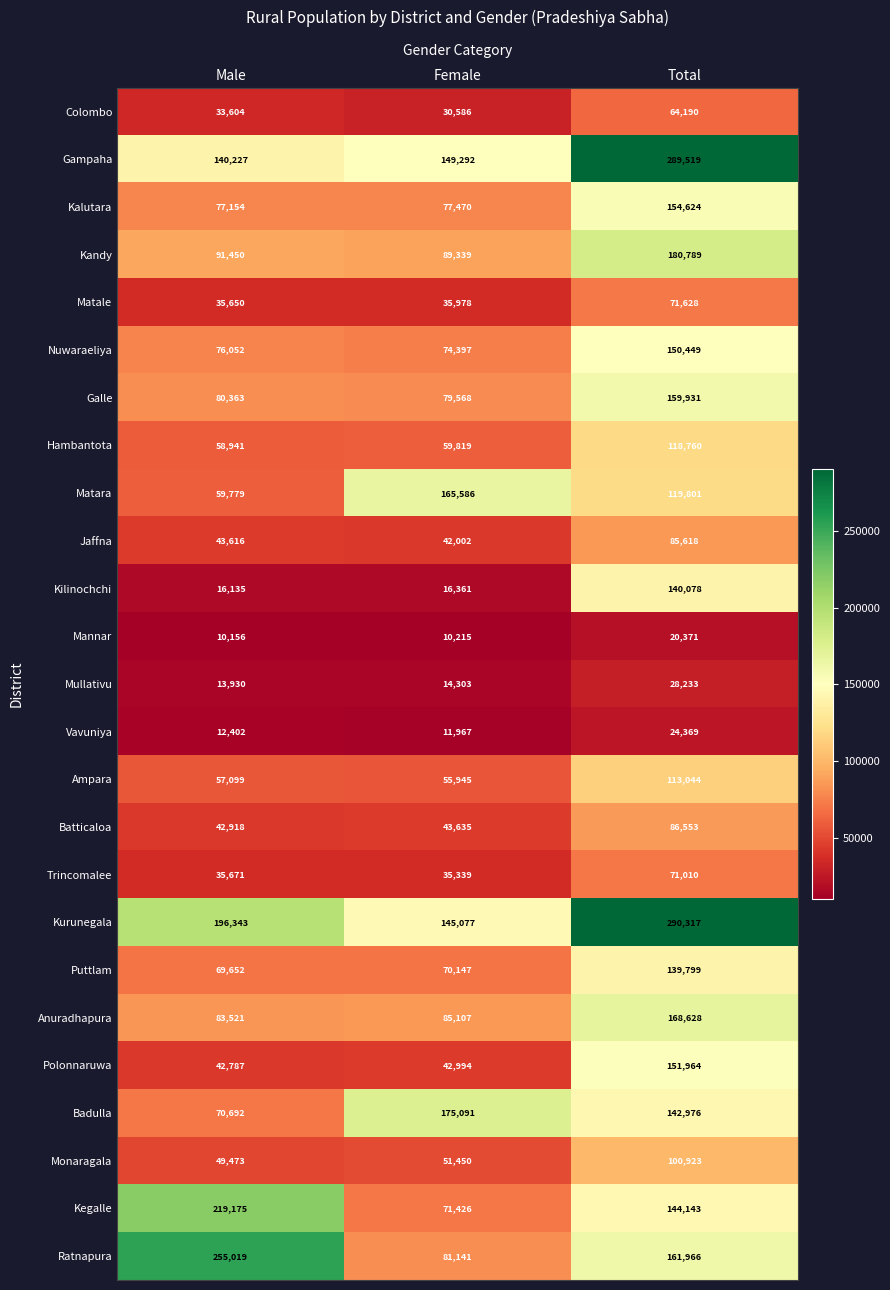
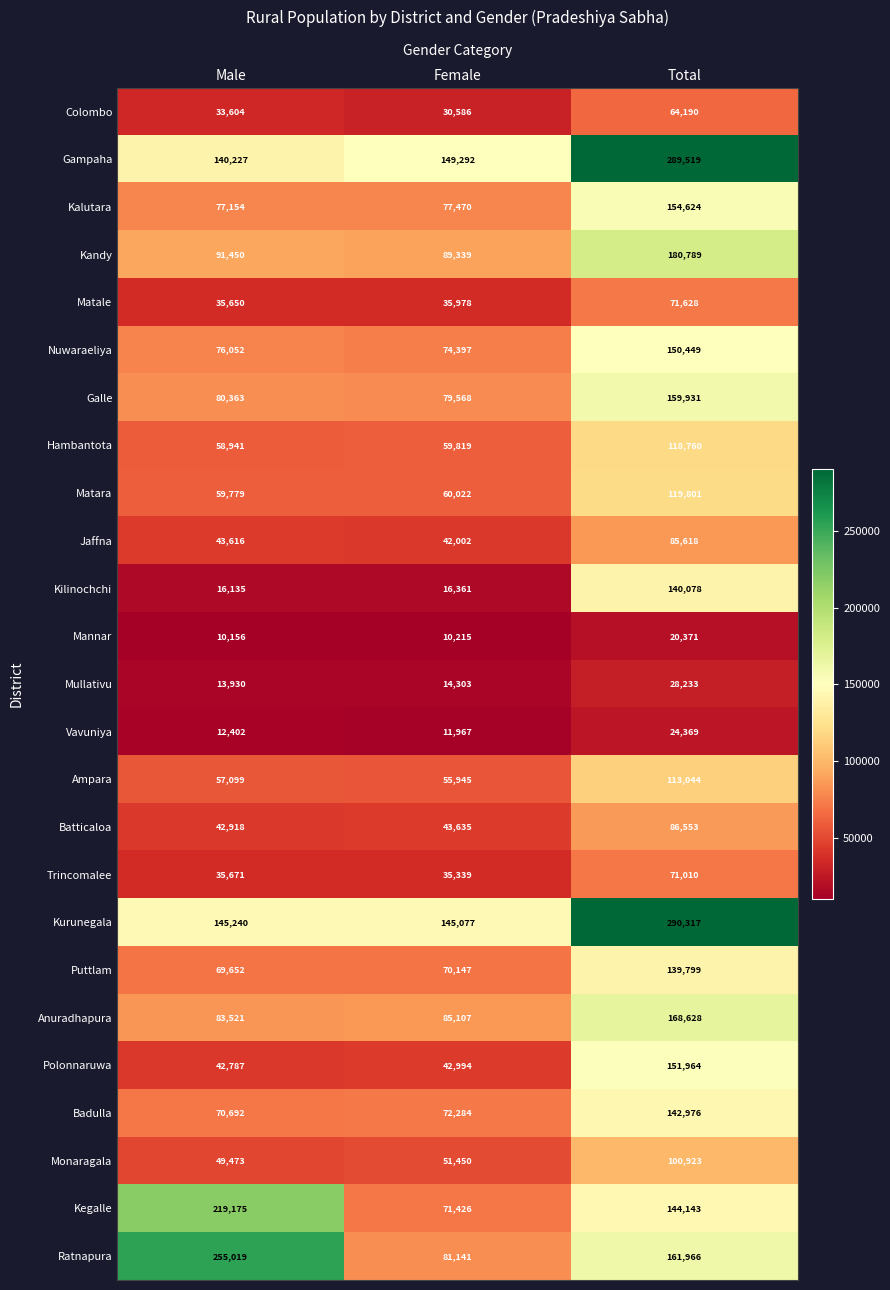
Matara, Female: 165,586 -> 60,022
Kurunegala, Male: 196,343 -> 145,240
Badulla, Female: 175,091 -> 72,284
